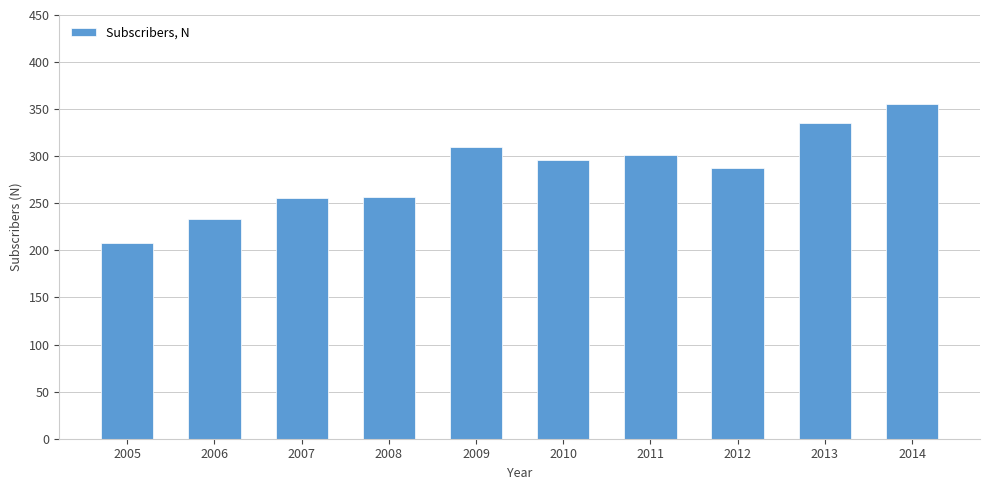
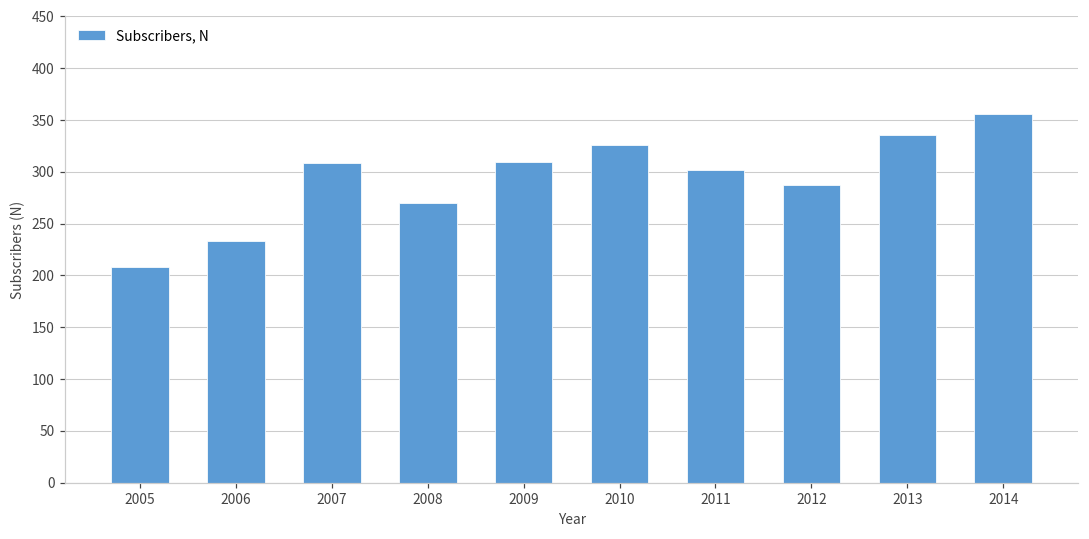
2007: 260 -> 310
2008: 260 -> 270
2010: 300 -> 330
